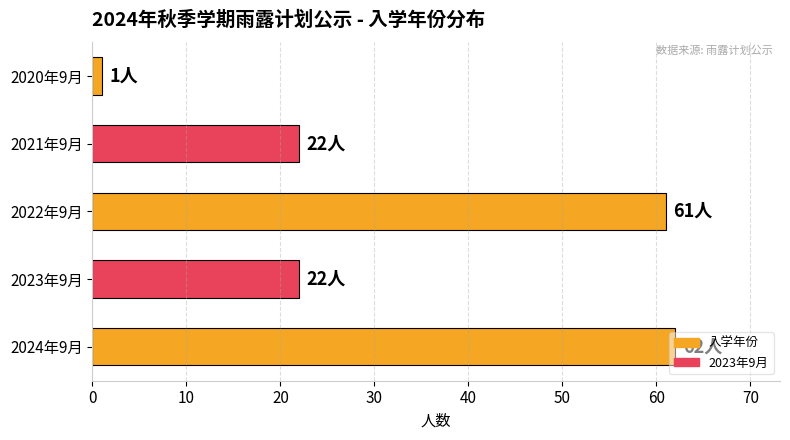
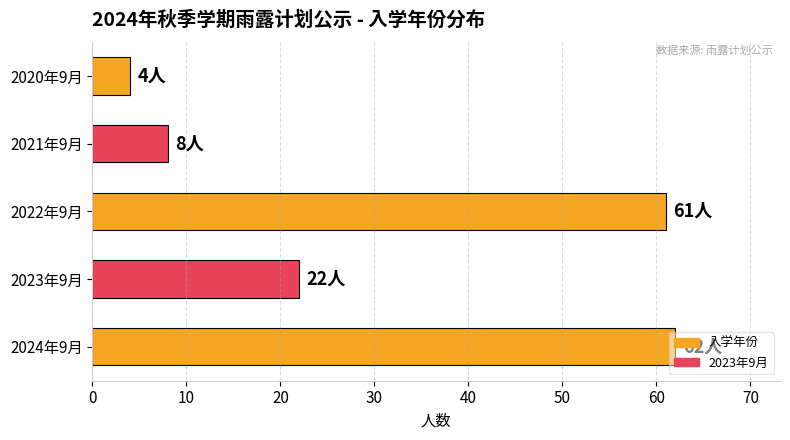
2020年9月: 1人 -> 4人
2021年9月: 22人 -> 8人
